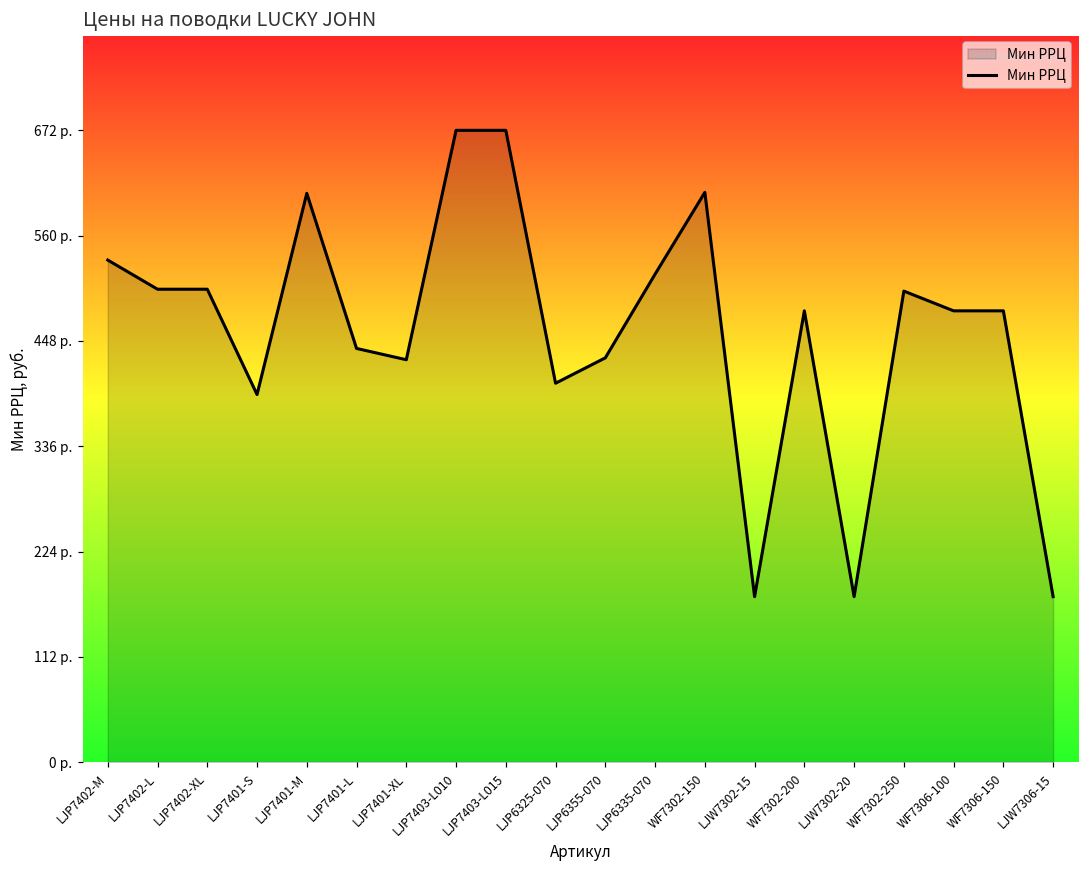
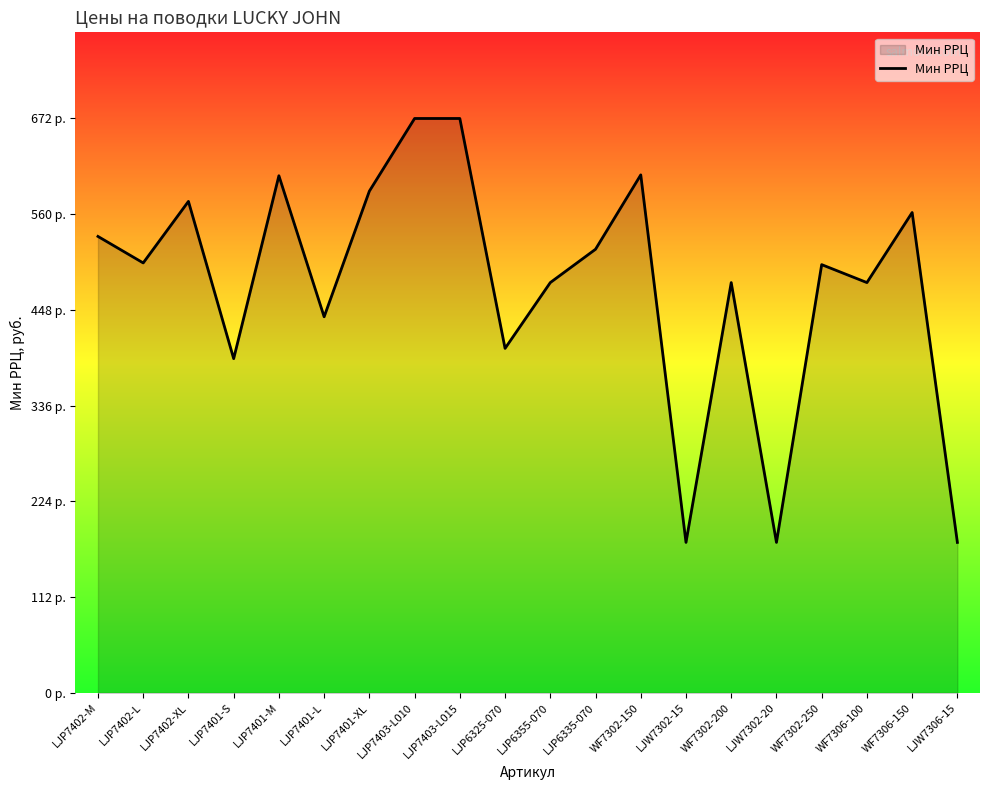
LJP7402-XL: 500 р. -> 580 р.
LJP7401-XL: 430 р. -> 590 р.
LJP6355-070: 430 р. -> 480 р.
WF7306-150: 480 р. -> 560 р.
